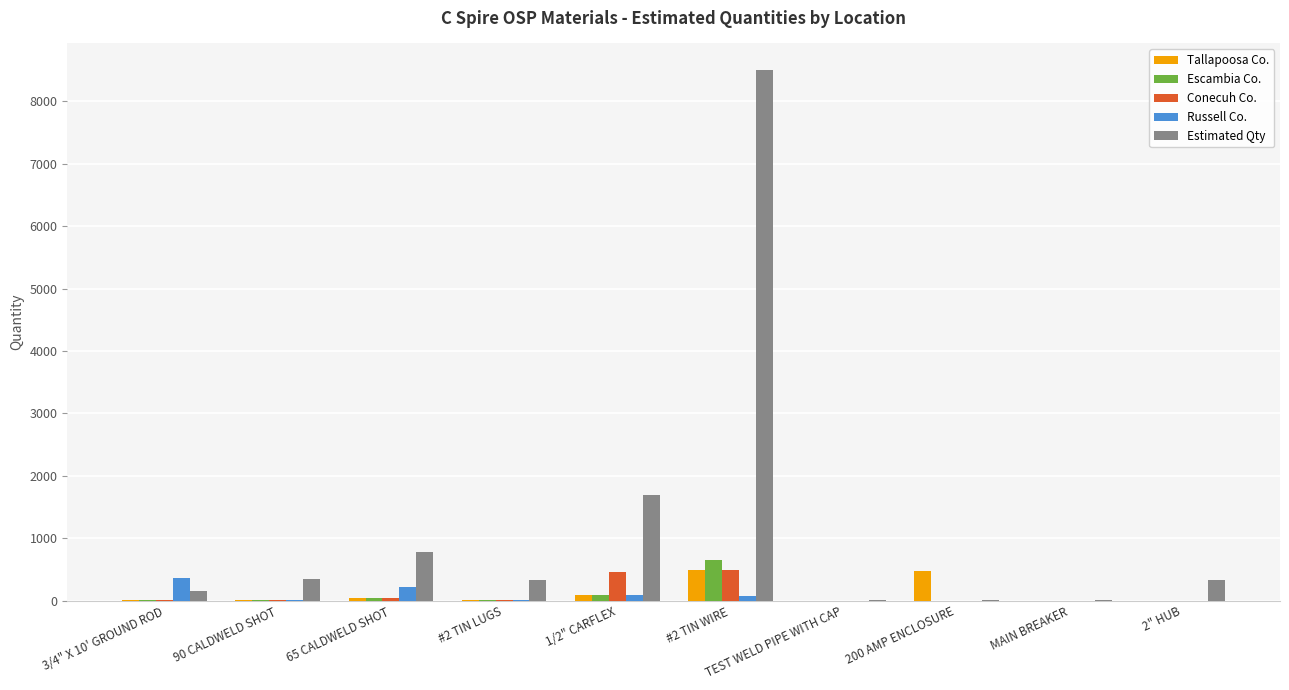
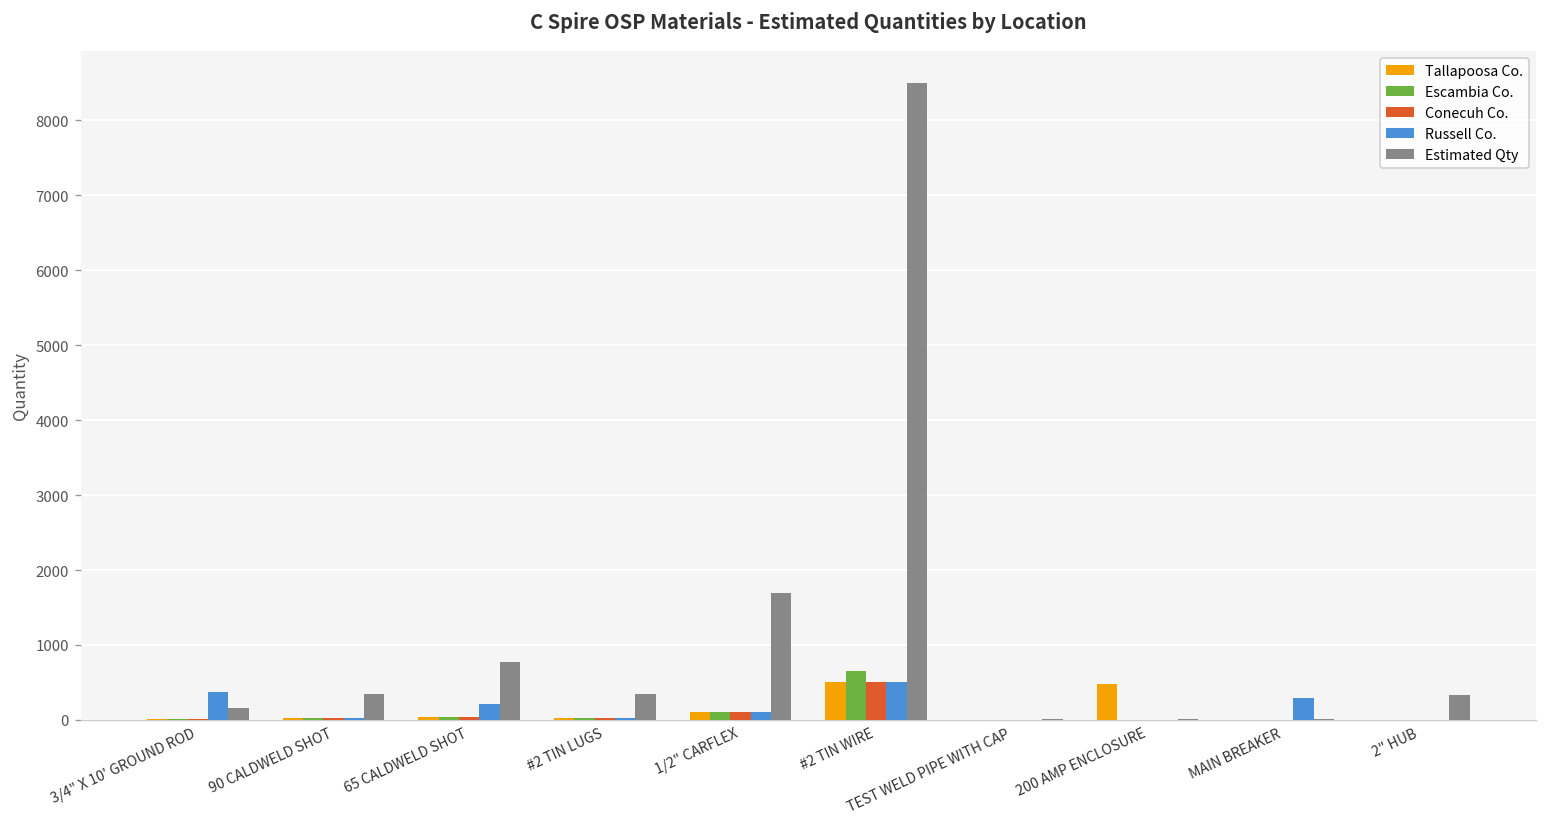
Conecuh Co., 1/2" CARFLEX: 500 -> 100
Russell Co., #2 TIN WIRE: 100 -> 500
Russell Co., MAIN BREAKER: 0 -> 300
